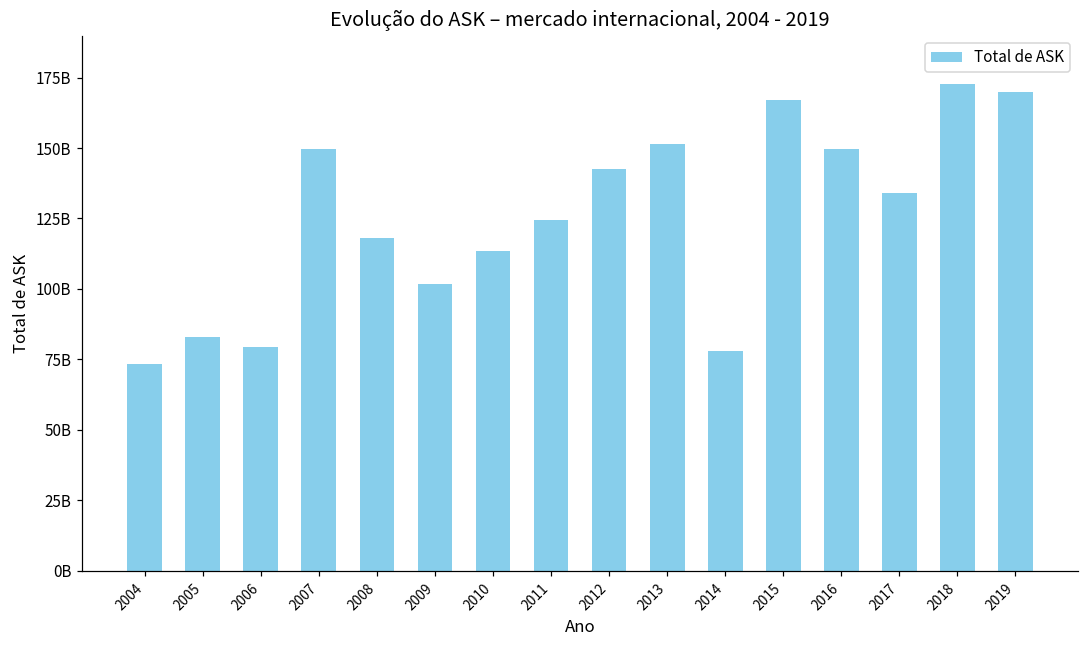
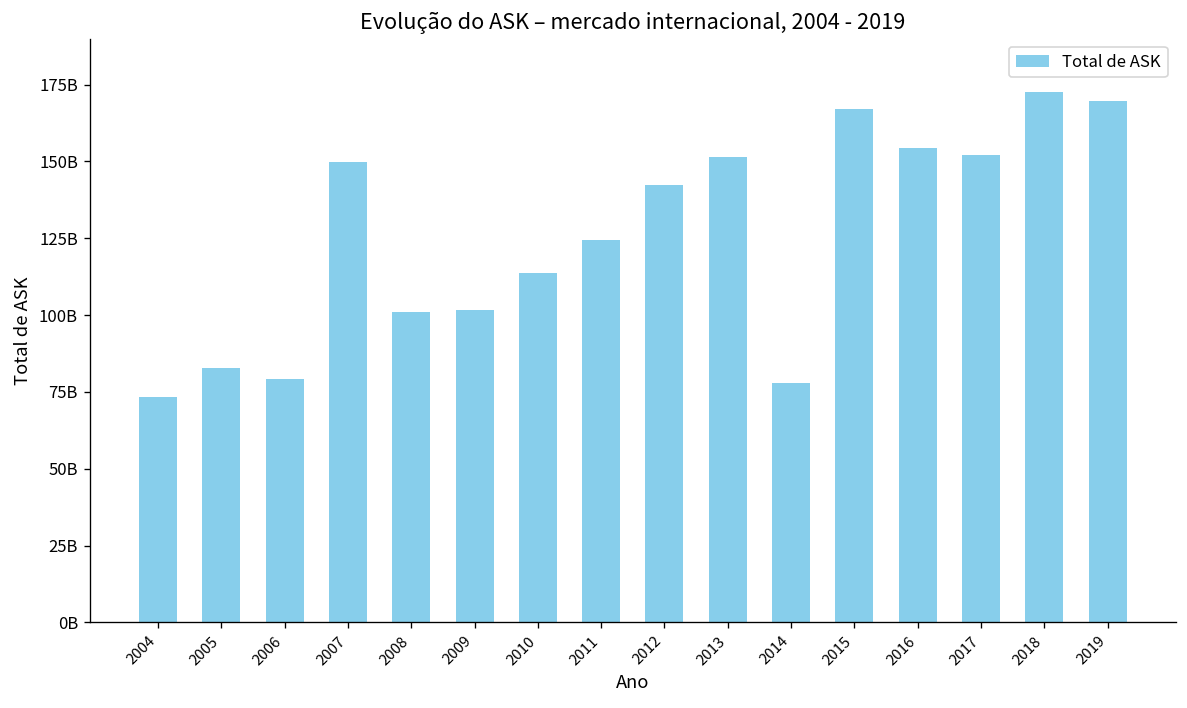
2008: 118000000000 -> 101000000000
2016: 150000000000 -> 154000000000
2017: 134000000000 -> 152000000000
